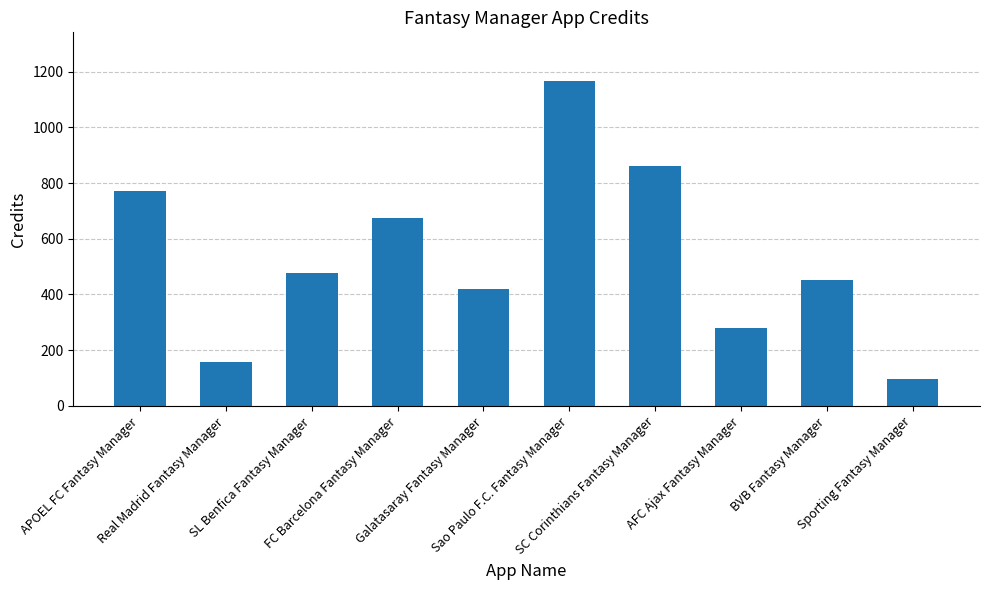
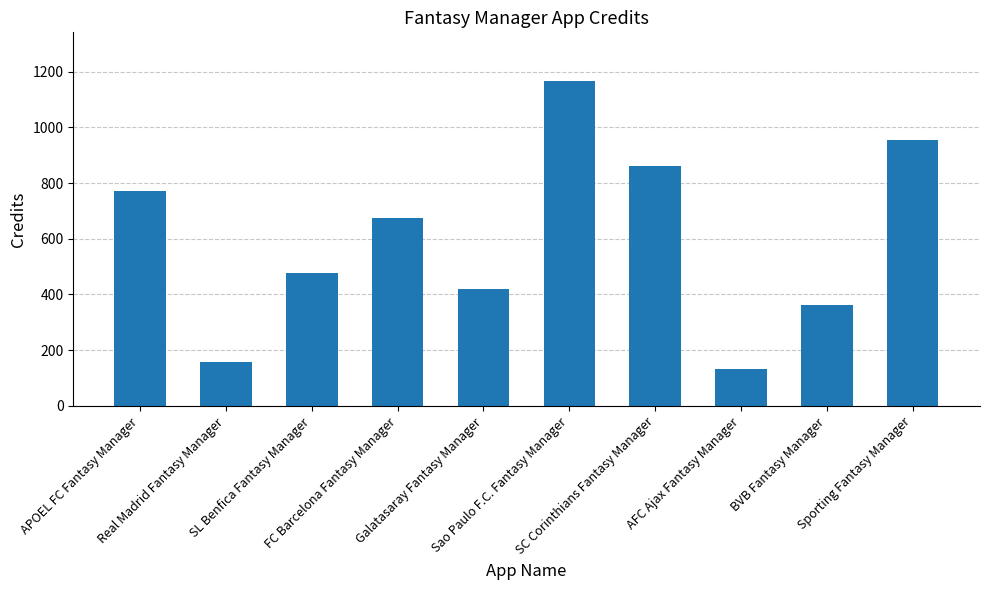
AFC Ajax Fantasy Manager: 280 -> 130
BVB Fantasy Manager: 450 -> 360
Sporting Fantasy Manager: 100 -> 960
